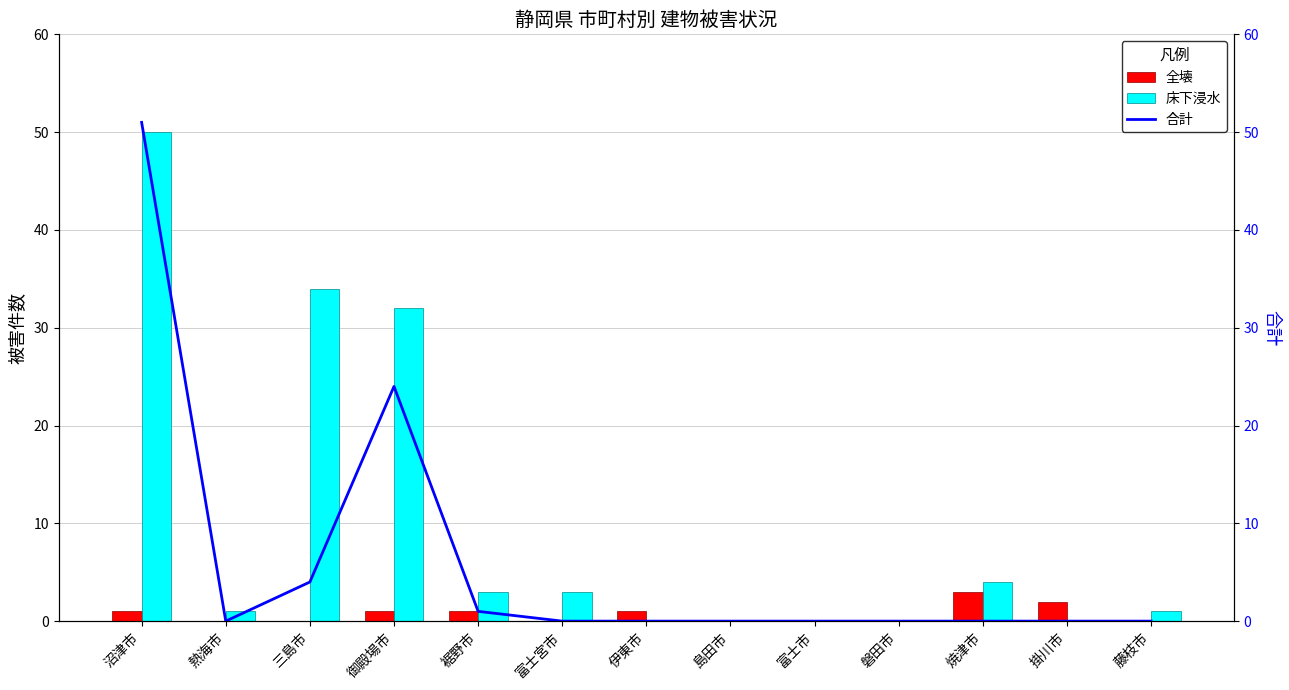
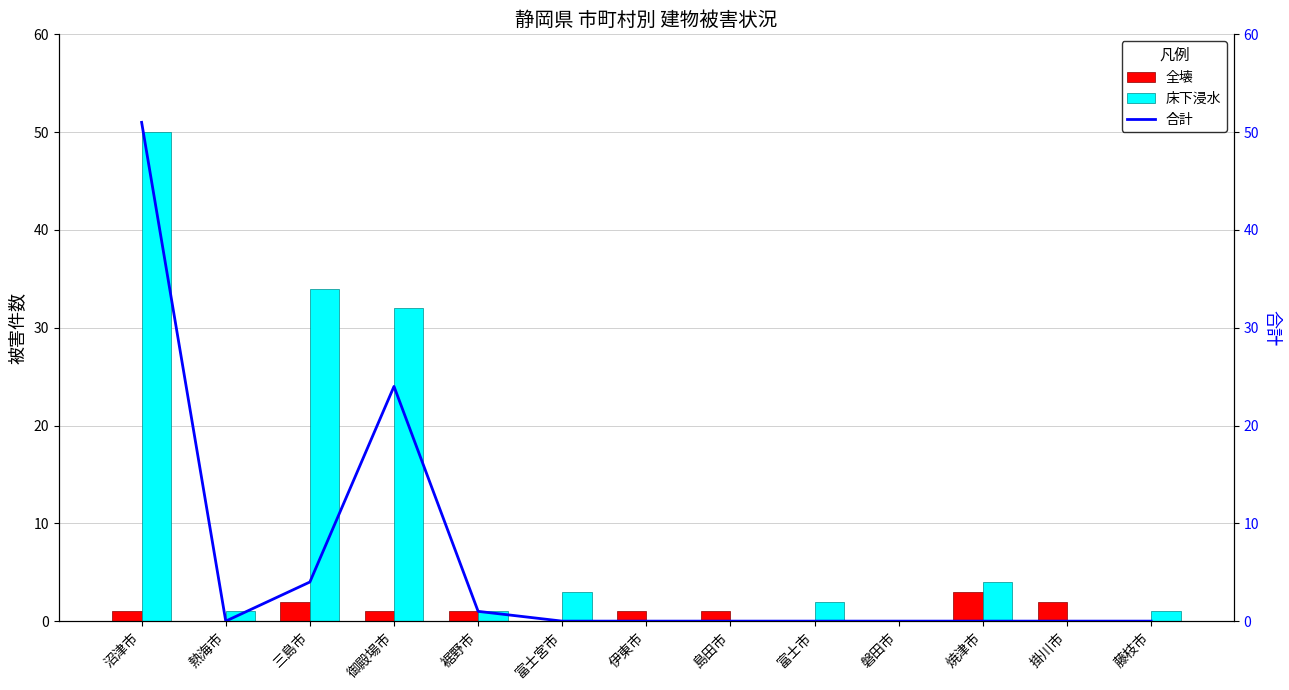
全壊, 三島市: 0 -> 2
床下浸水, 裾野市: 3 -> 1
全壊, 島田市: 0 -> 1
床下浸水, 富士市: 0 -> 2
